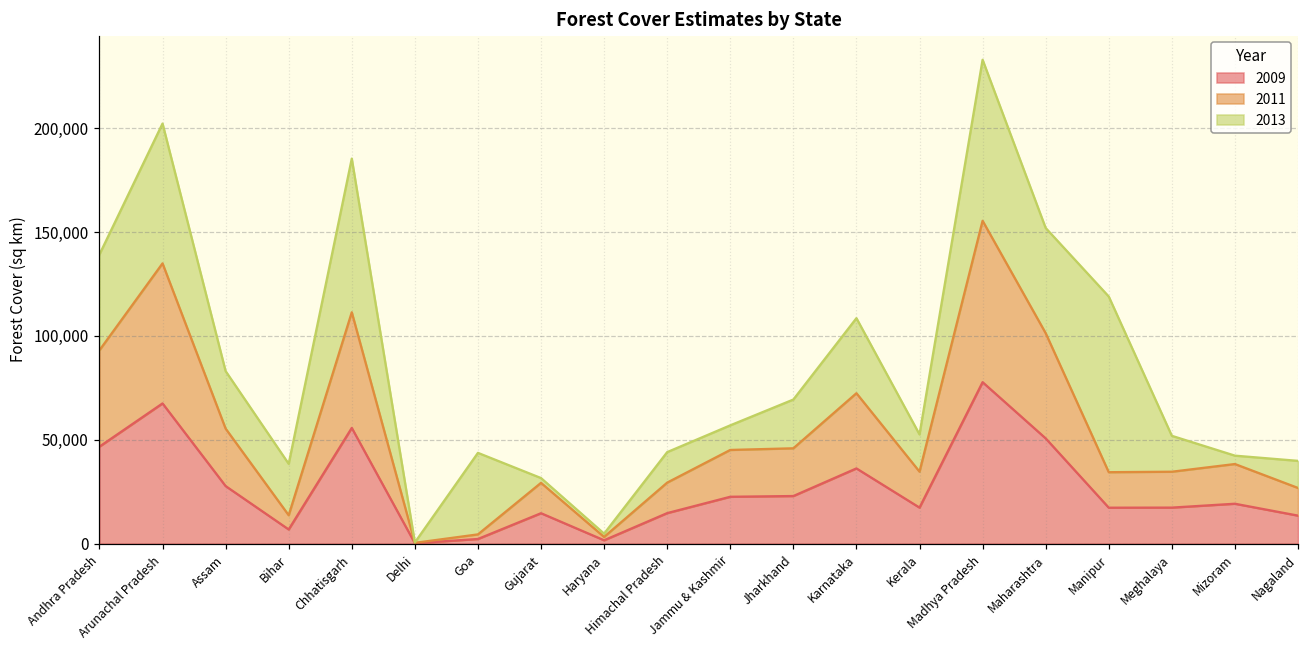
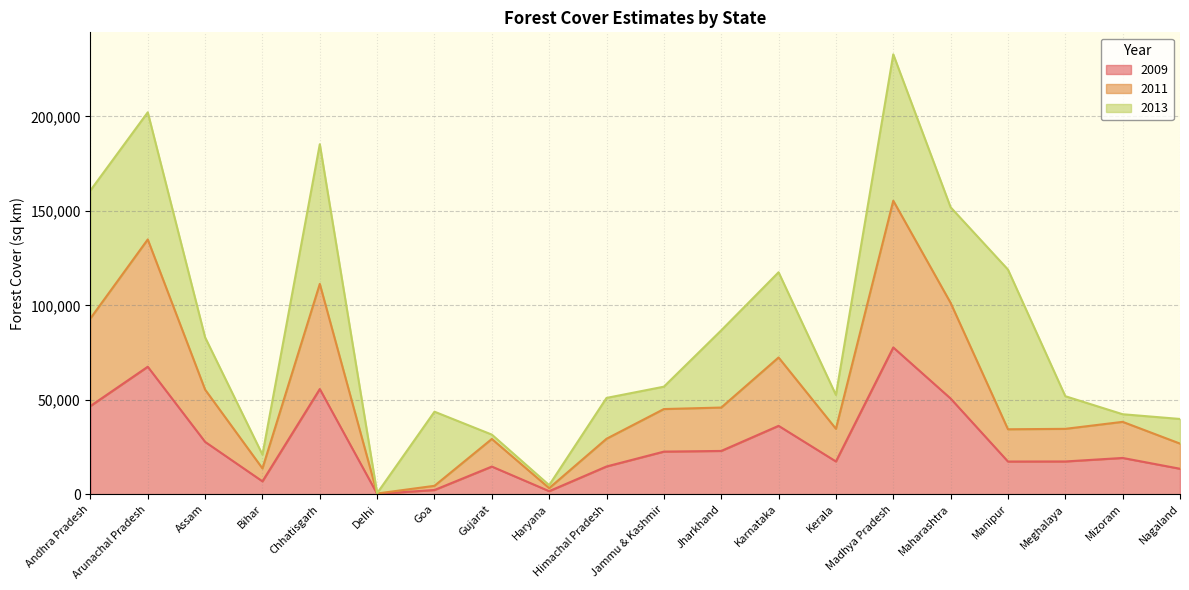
2013, Andhra Pradesh: 46,000 -> 68,000
2013, Bihar: 25,000 -> 7,000
2013, Himachal Pradesh: 15,000 -> 22,000
2013, Jharkhand: 23,000 -> 41,000
2013, Karnataka: 36,000 -> 45,000
